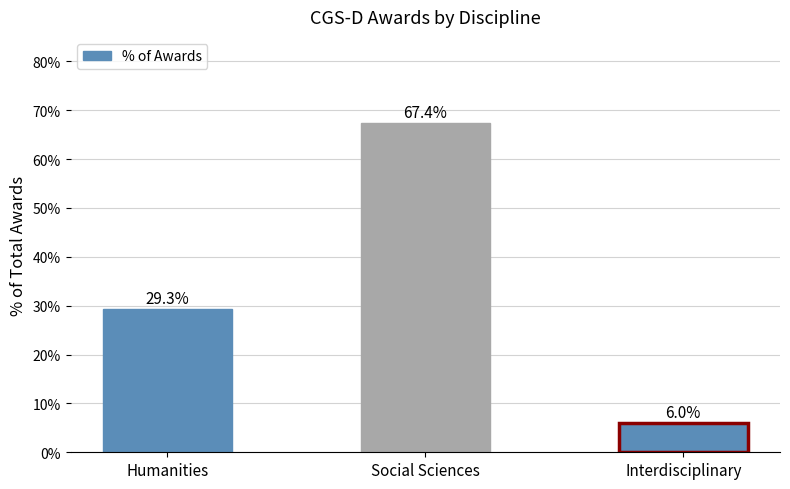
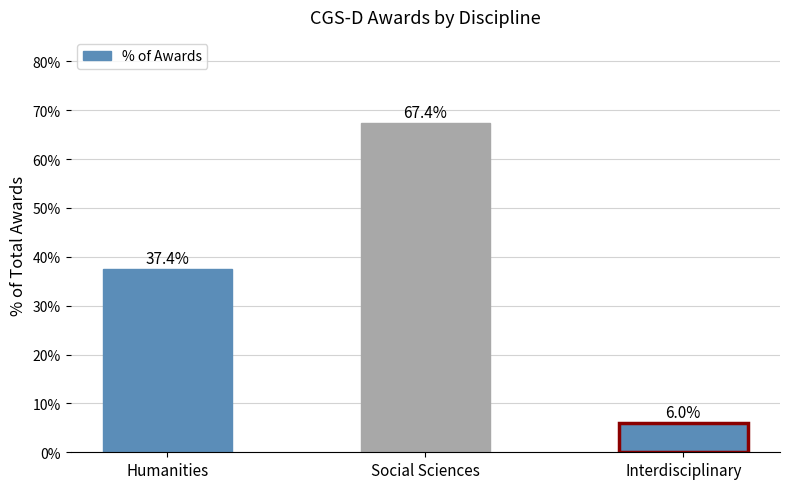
Humanities: 29.3% -> 37.4%
